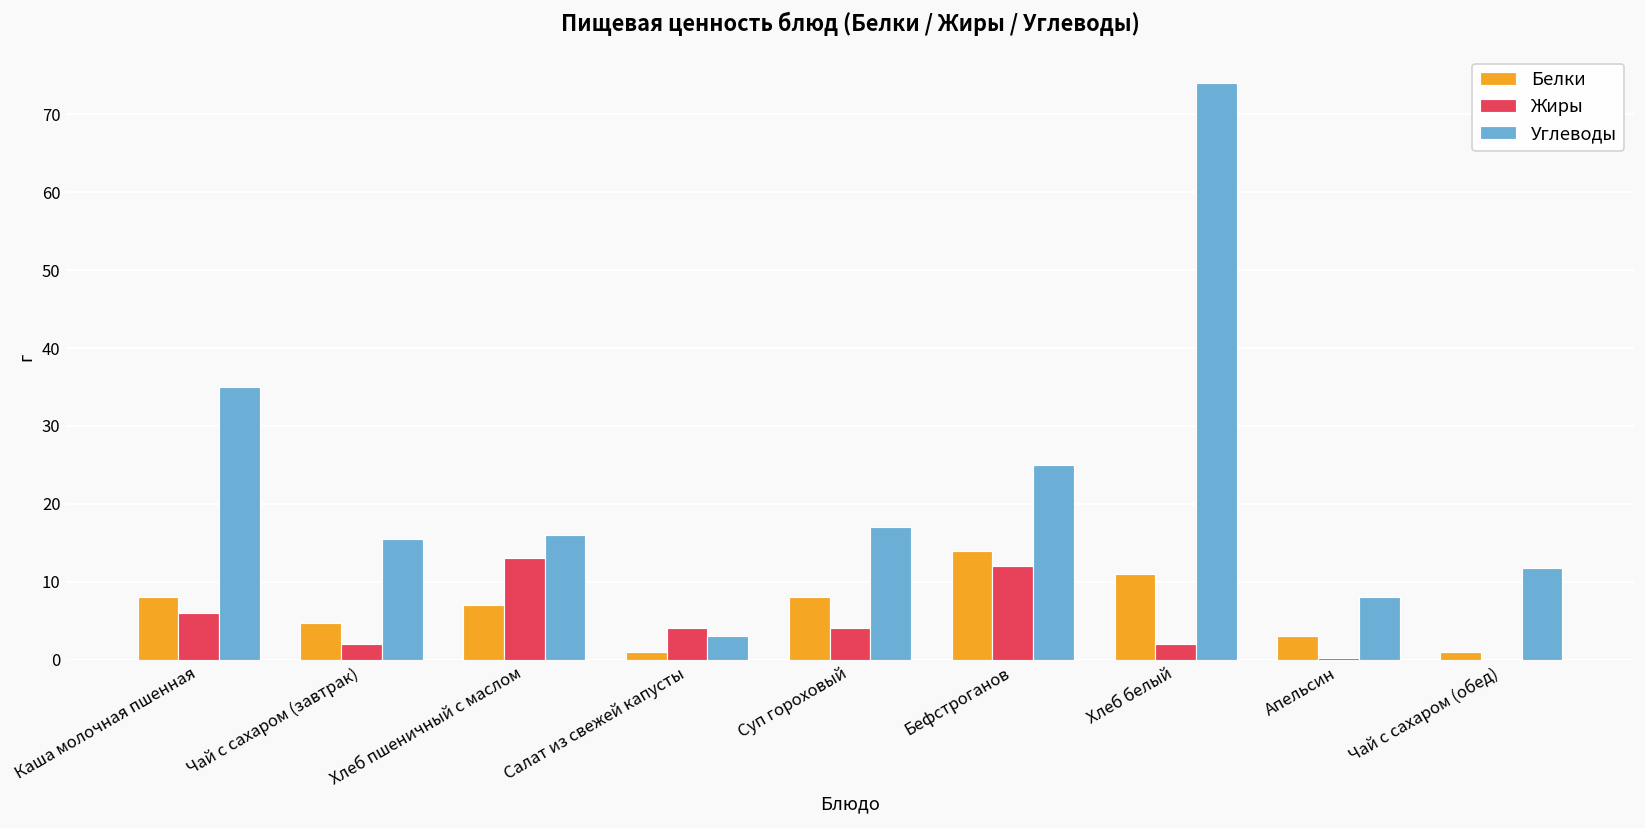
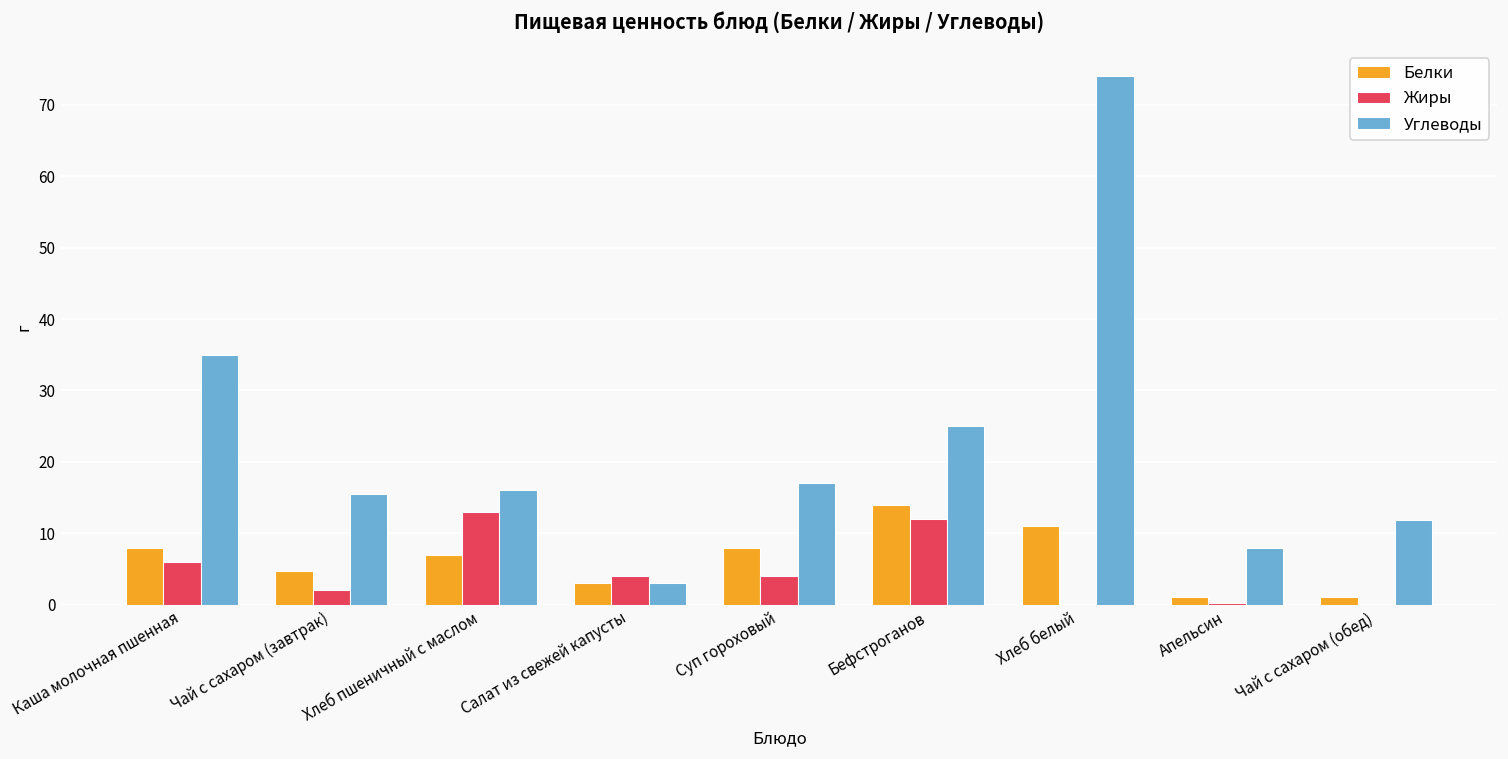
Белки, Салат из свежей капусты: 1 -> 3
Жиры, Хлеб белый: 2 -> 0
Белки, Апельсин: 3 -> 1
